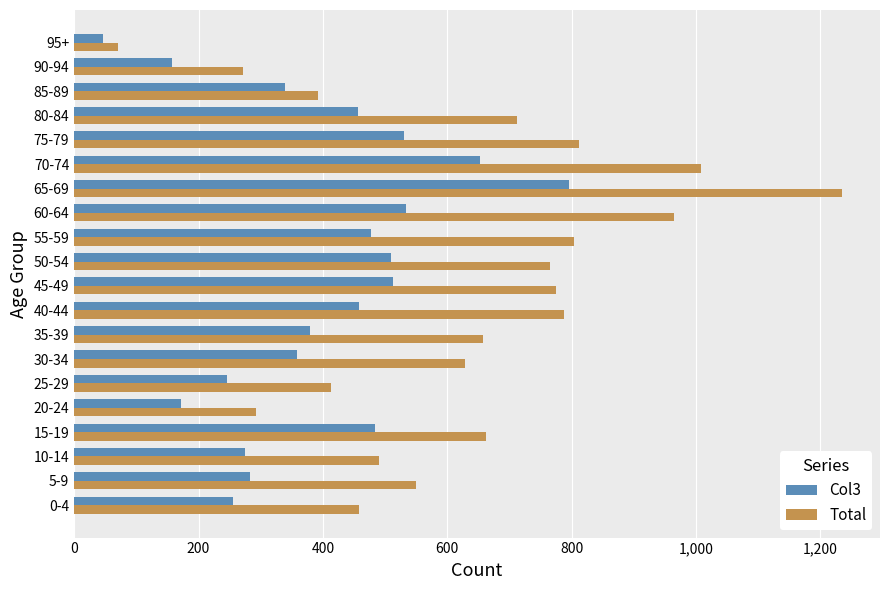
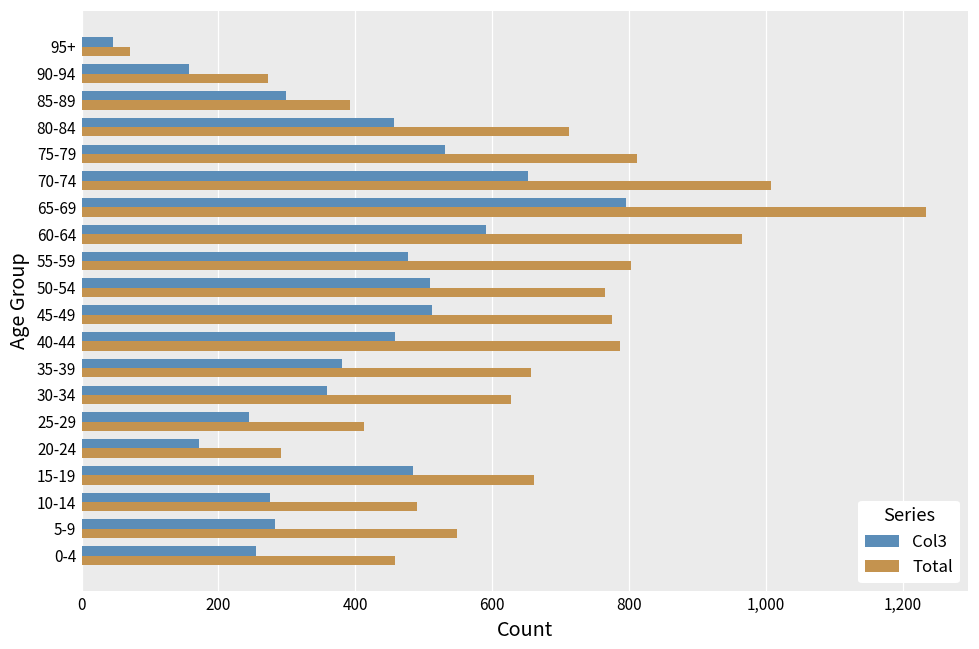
Col3, 85-89: 340 -> 300
Col3, 60-64: 530 -> 590
